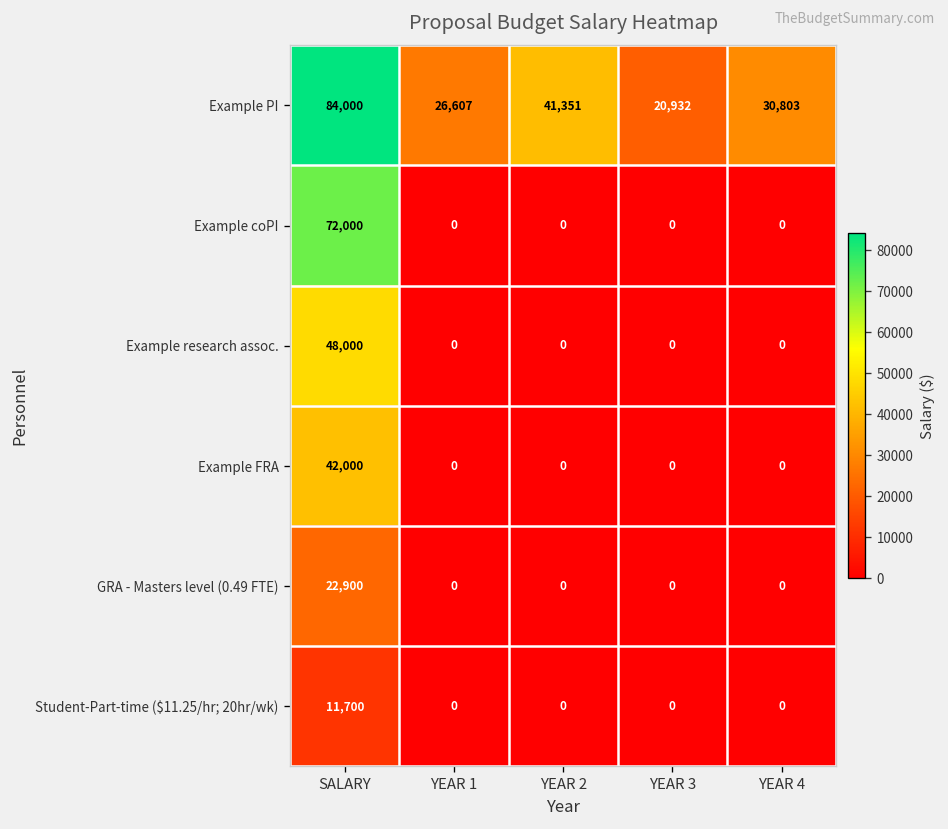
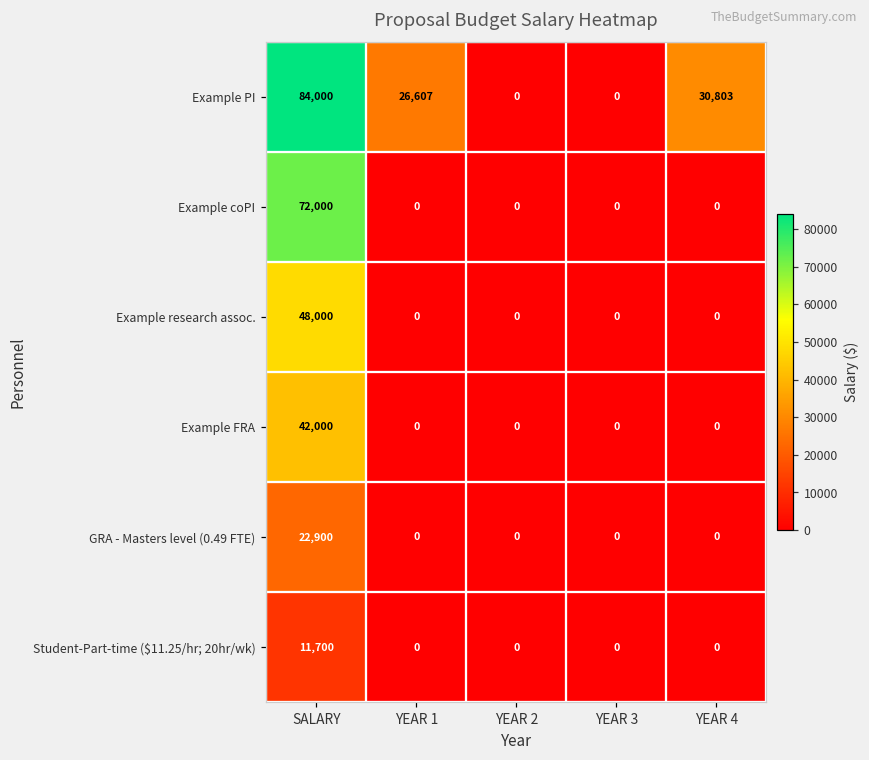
Example PI, YEAR 2: 41,351 -> 0
Example PI, YEAR 3: 20,932 -> 0
